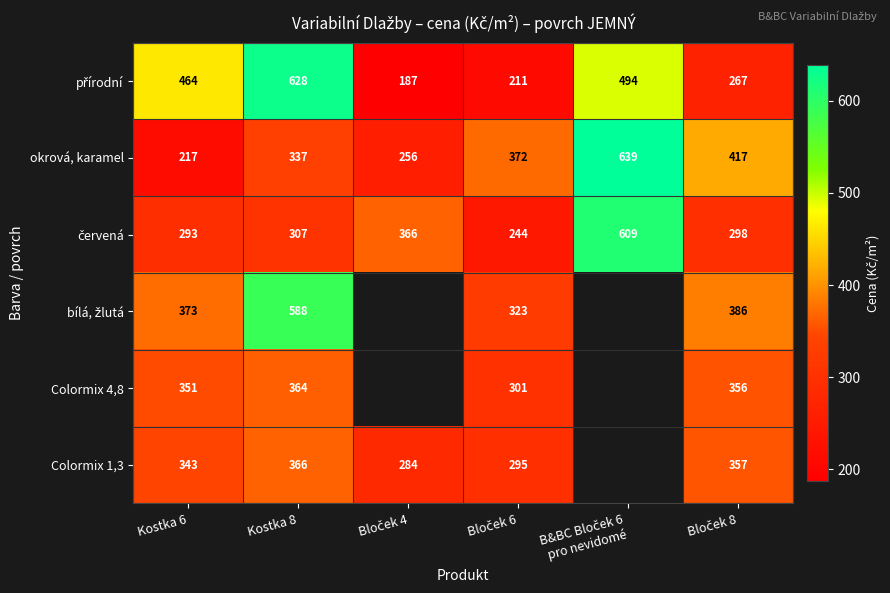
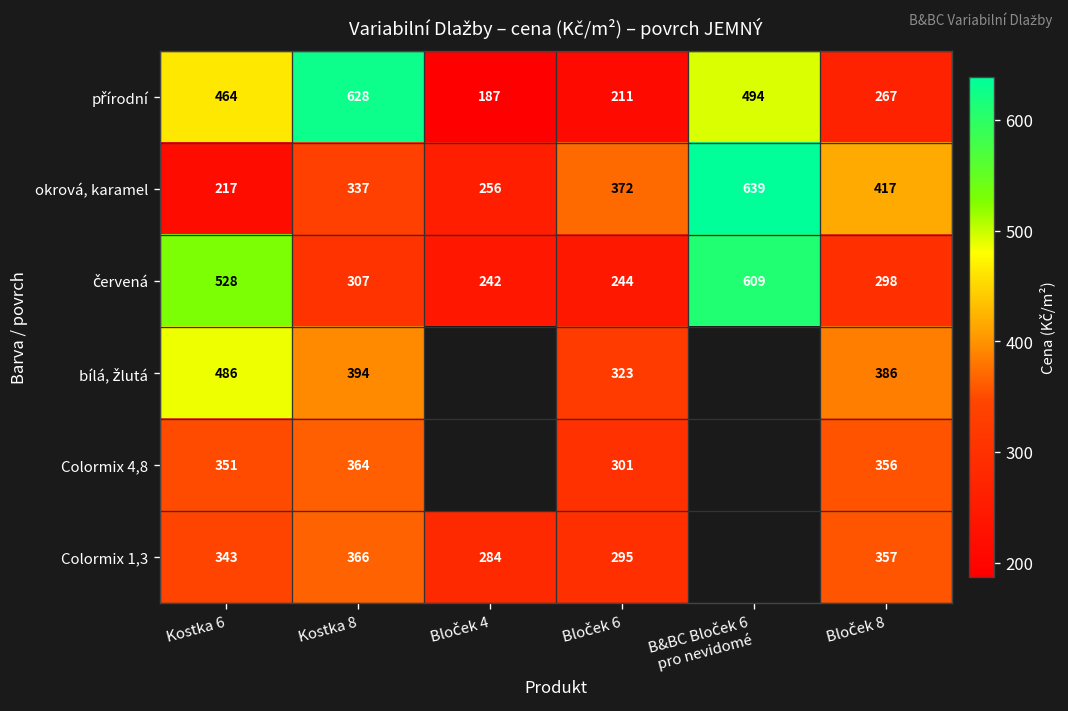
červená, Kostka 6: 293 -> 528
červená, Bloček 4: 366 -> 242
bílá, žlutá, Kostka 6: 373 -> 486
bílá, žlutá, Kostka 8: 588 -> 394
